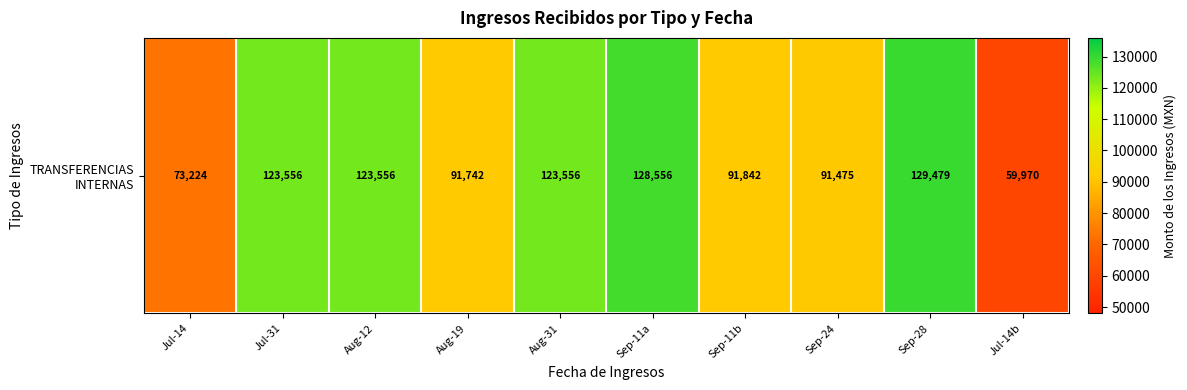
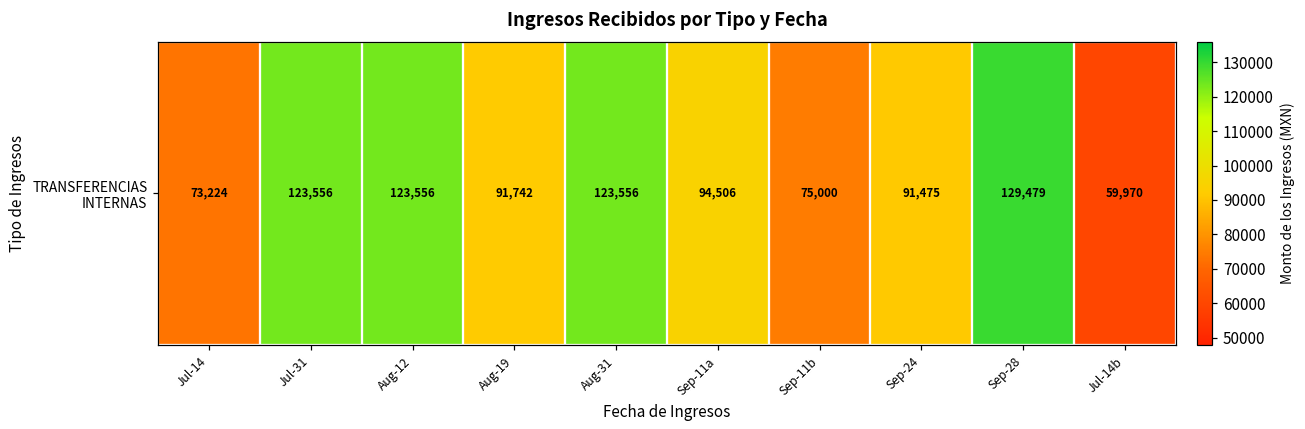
TRANSFERENCIAS INTERNAS, Sep-11a: 128,556 -> 94,506
TRANSFERENCIAS INTERNAS, Sep-11b: 91,842 -> 75,000
